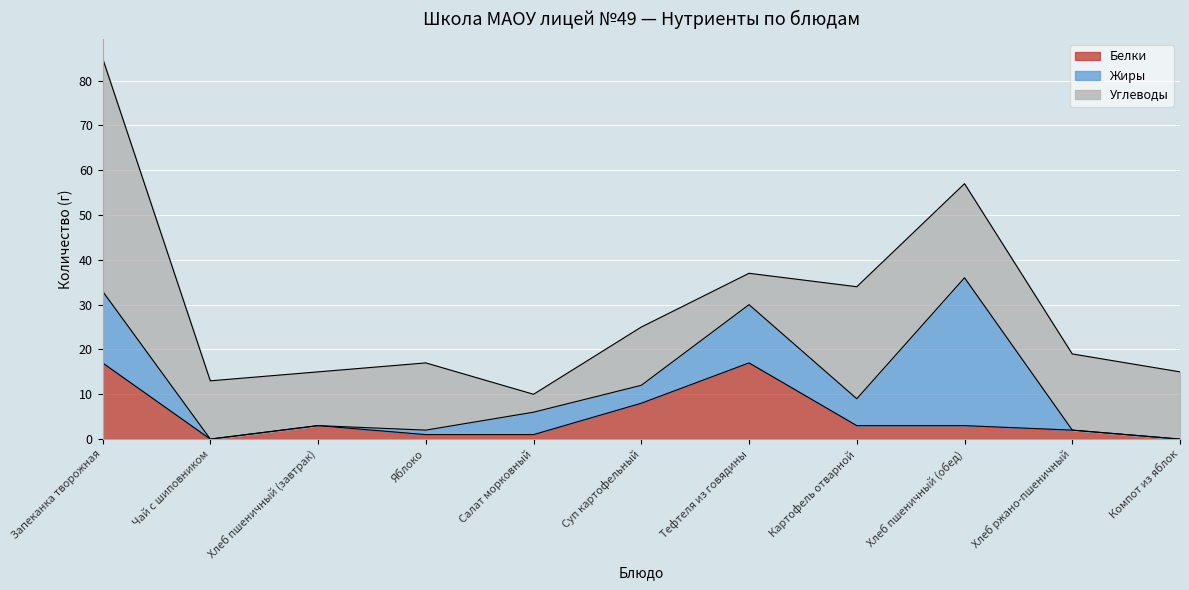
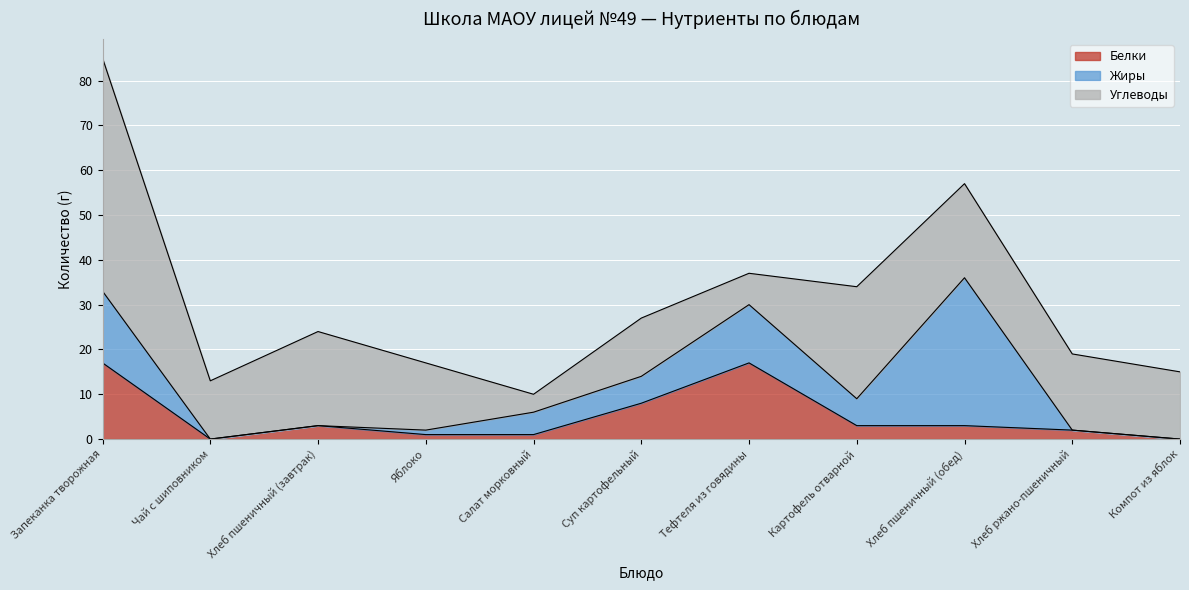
Углеводы, Хлеб пшеничный (завтрак): 12 -> 21
Жиры, Суп картофельный: 4 -> 6
